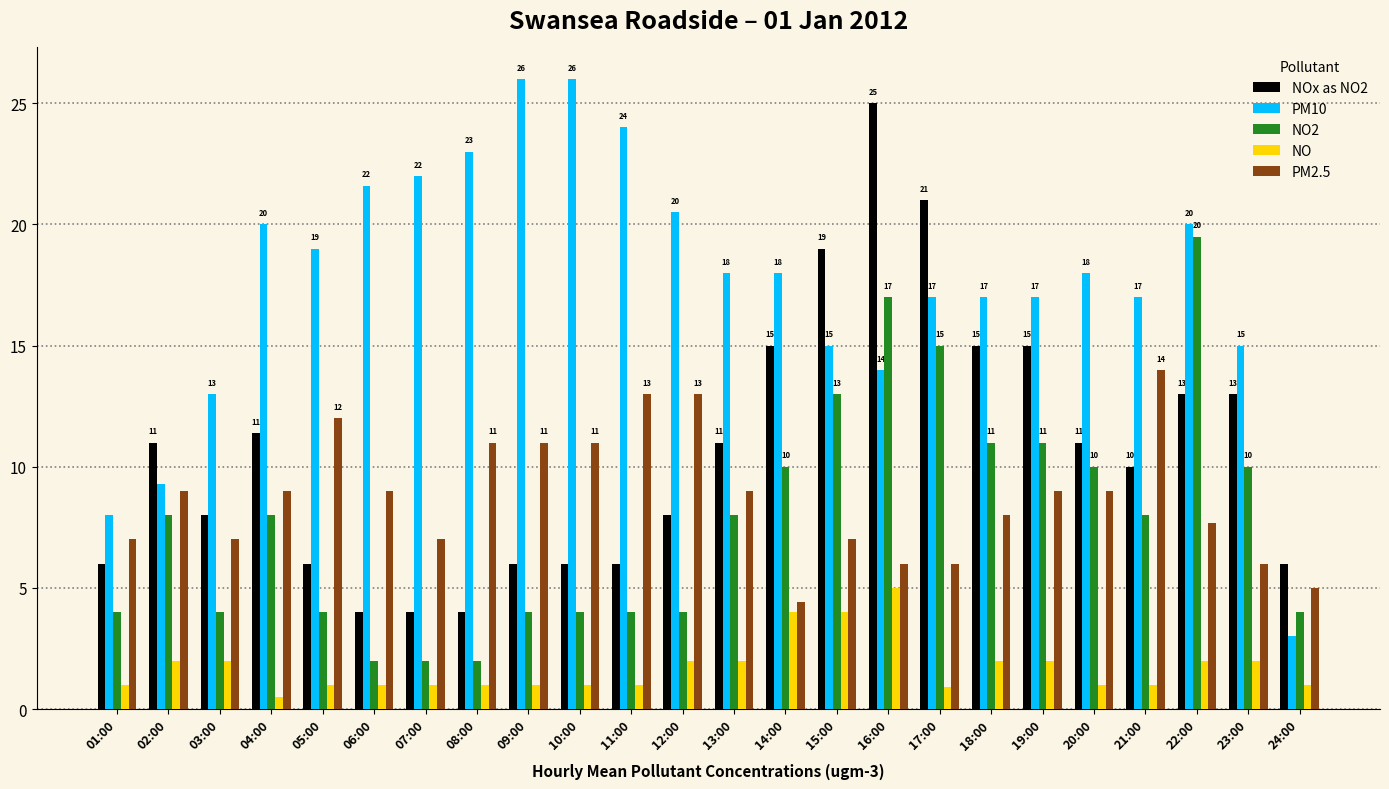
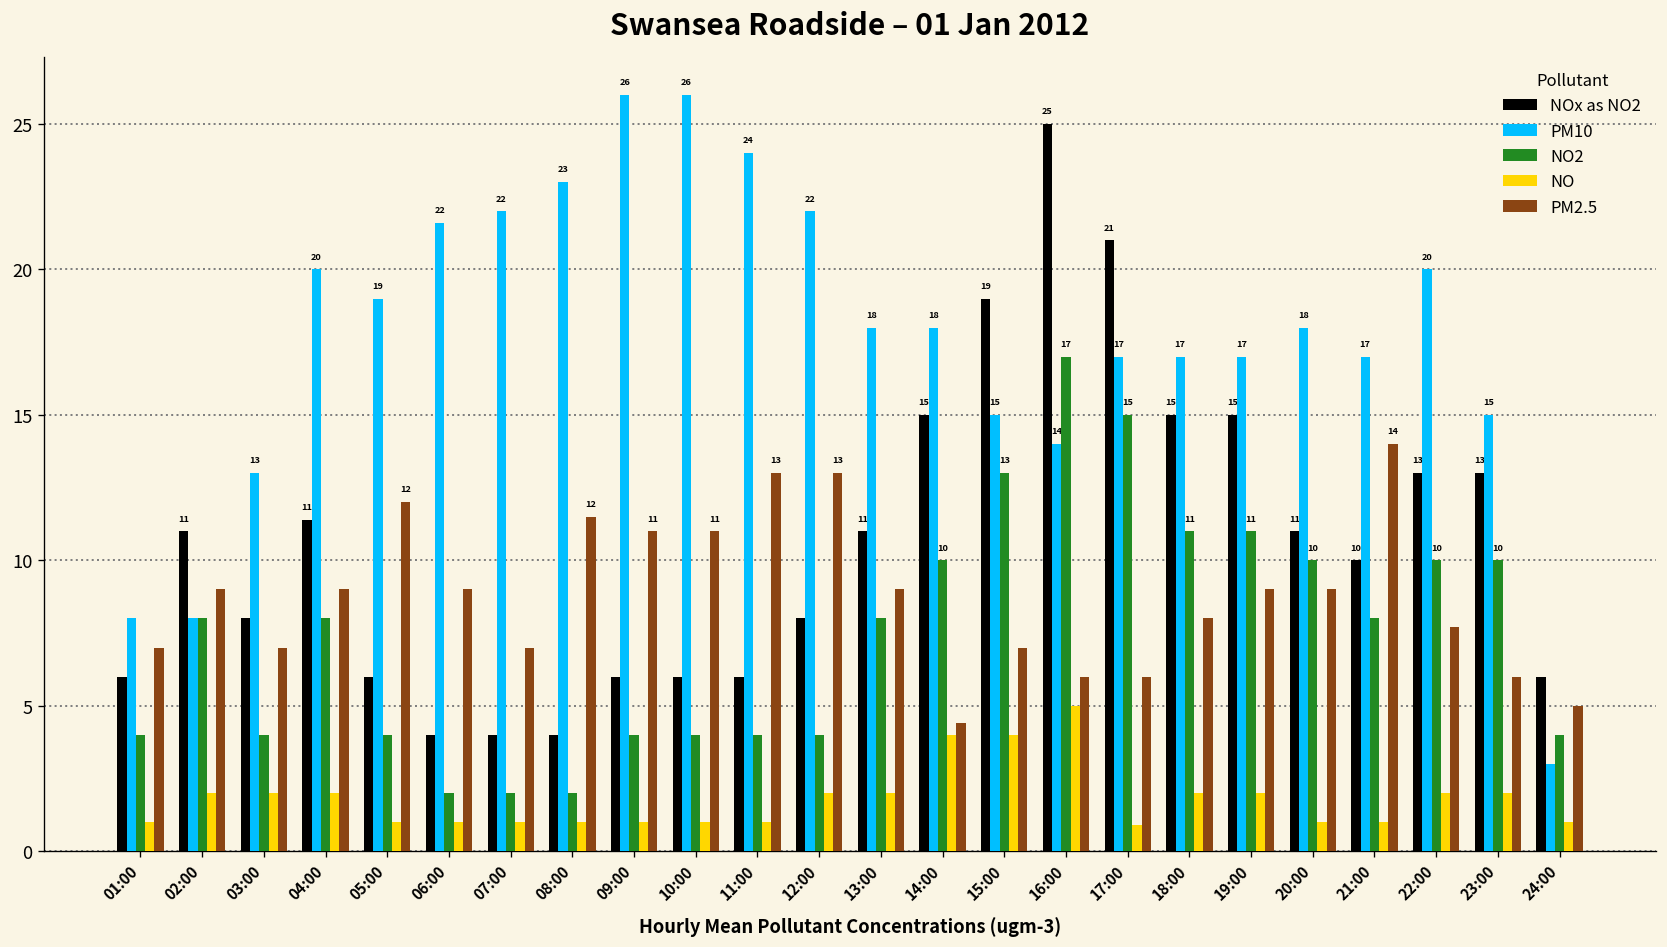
PM10, 02:00: 9.3 -> 8.0
NO, 04:00: 0.5 -> 2.0
PM2.5, 08:00: 11 -> 12
PM10, 12:00: 20 -> 22
NO2, 22:00: 20 -> 10
